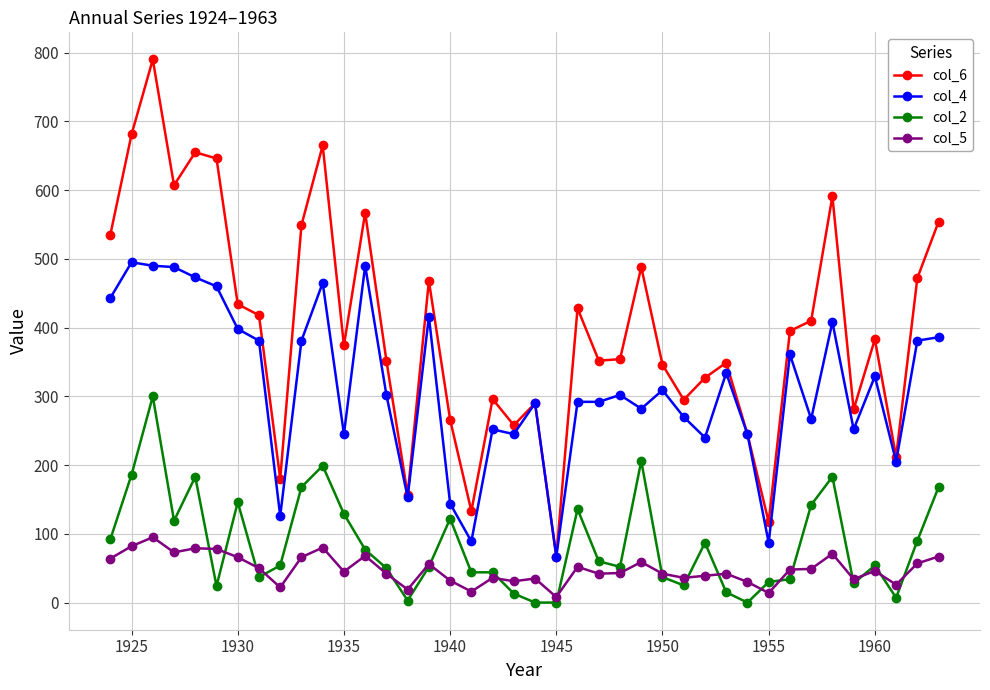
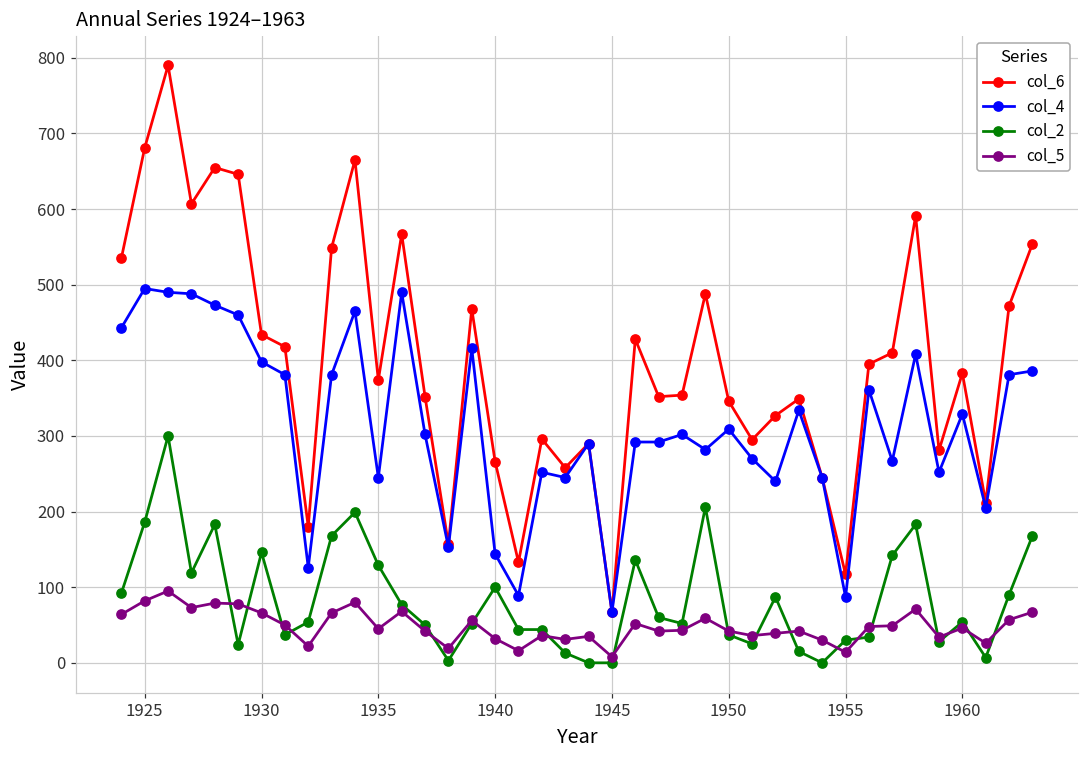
col_2, 1940: 120 -> 100
